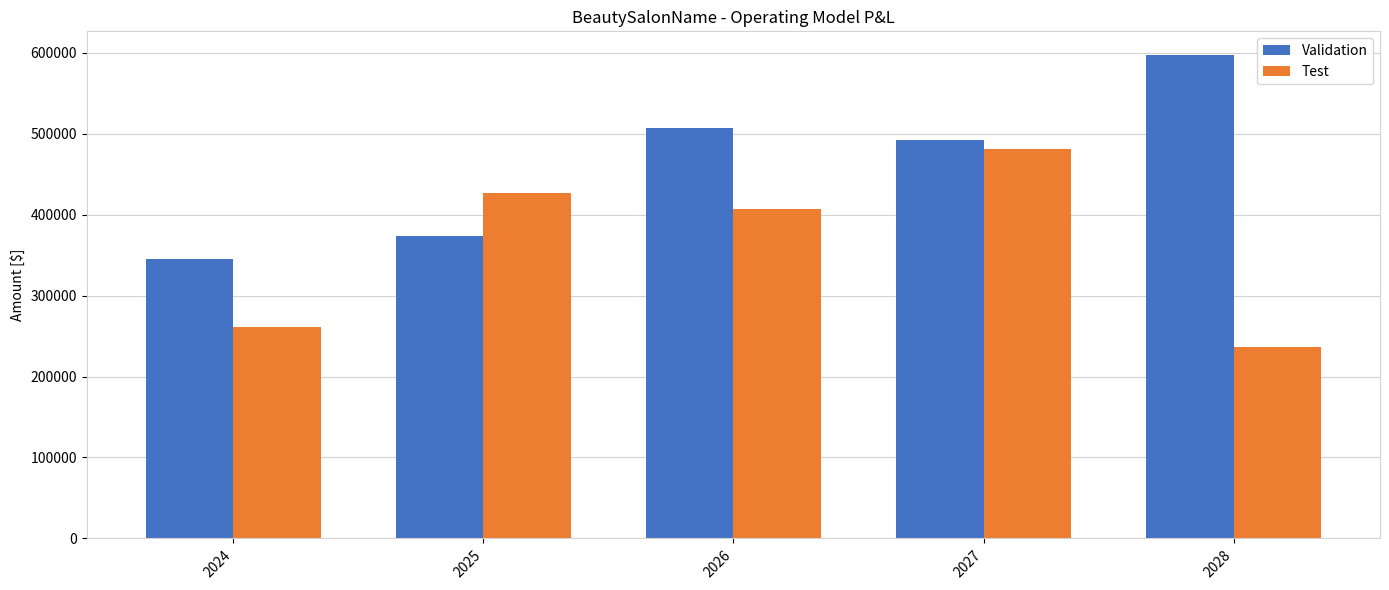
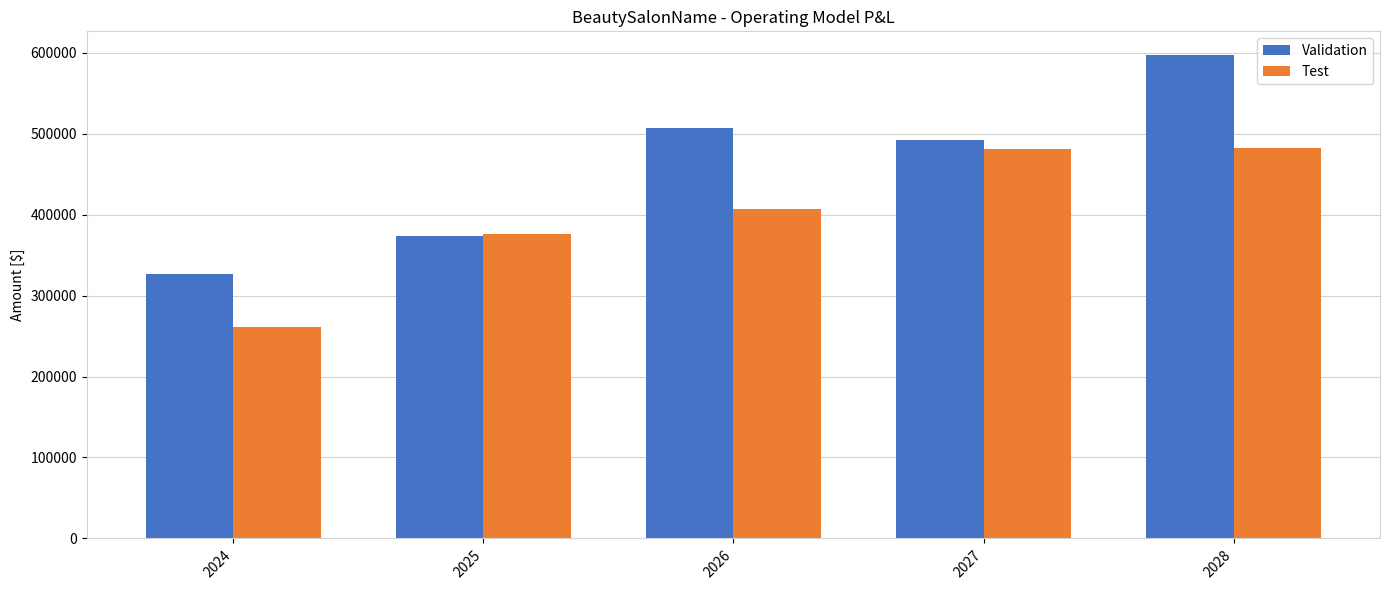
Validation, 2024: 350000 -> 330000
Test, 2025: 430000 -> 380000
Test, 2028: 240000 -> 480000
